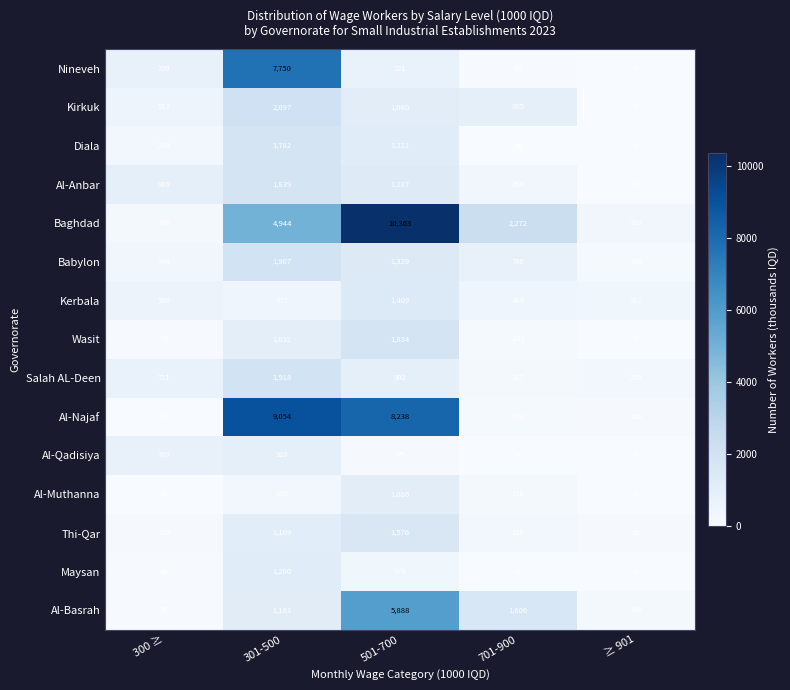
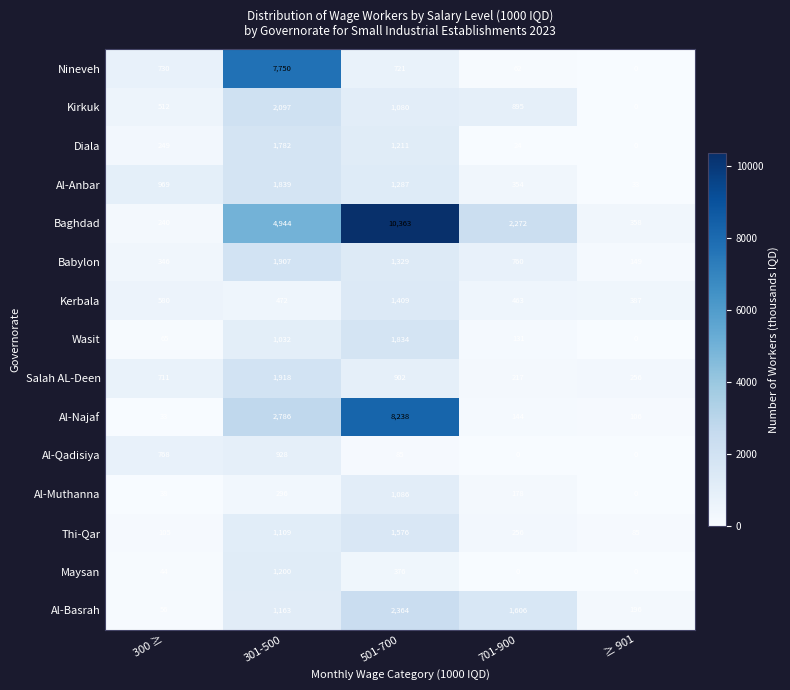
Al-Najaf, 301-500: 9,054 -> 2,786
Al-Basrah, 501-700: 5,888 -> 2,364
